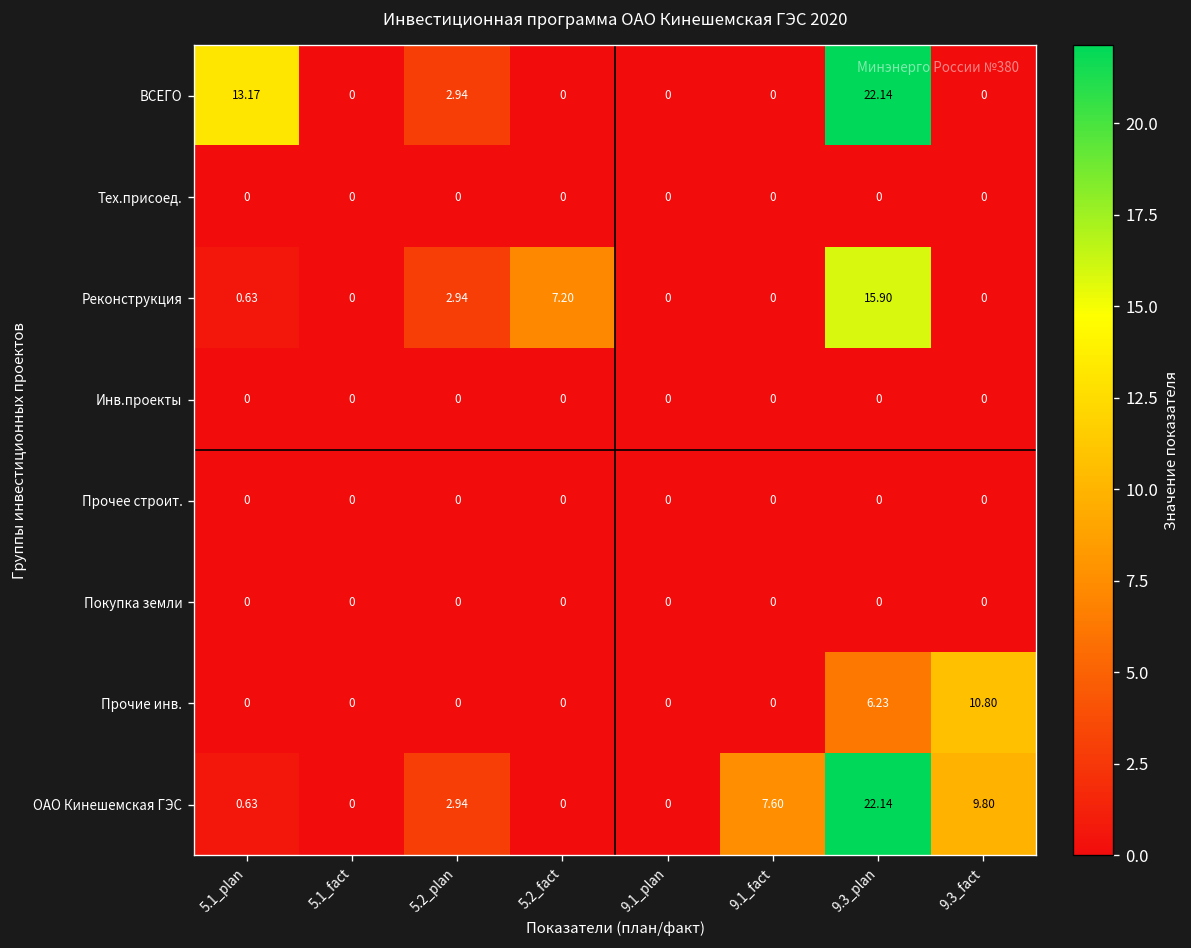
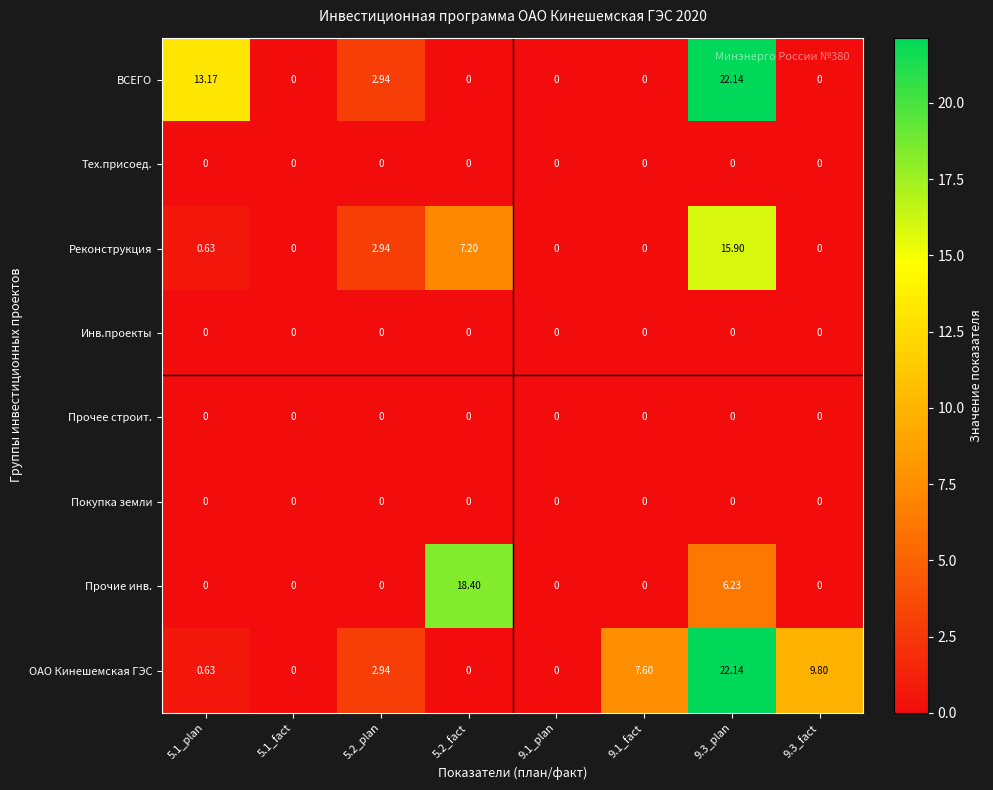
Прочие инв., 5.2_fact: 0 -> 18.40
Прочие инв., 9.3_fact: 10.80 -> 0
